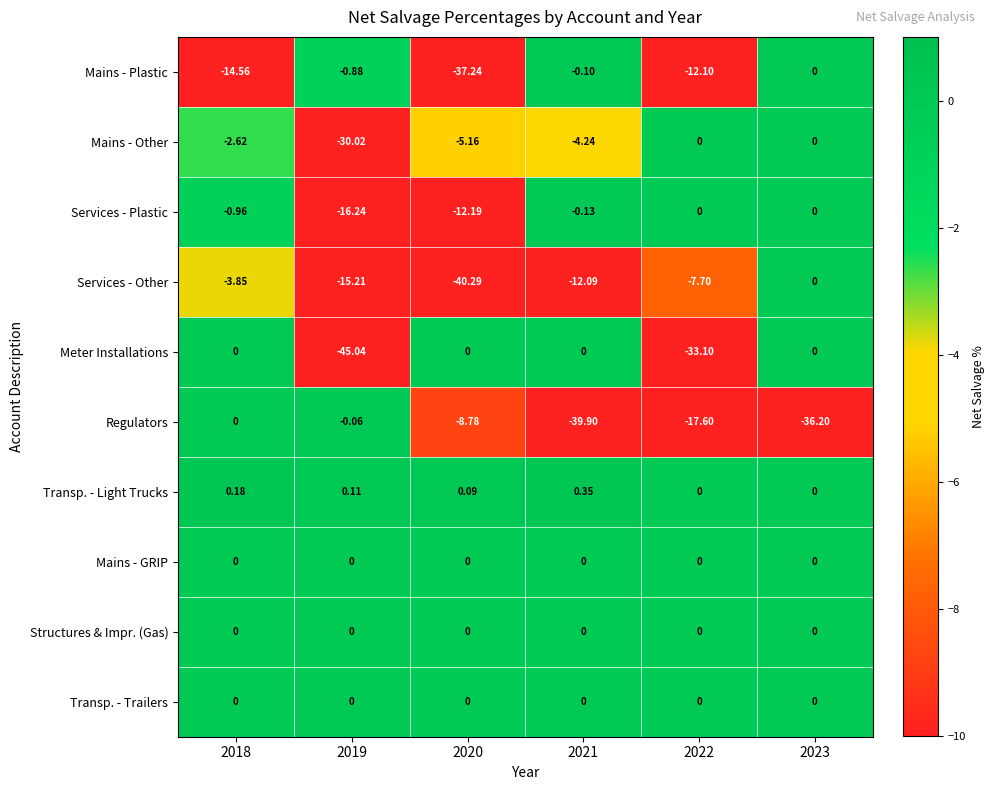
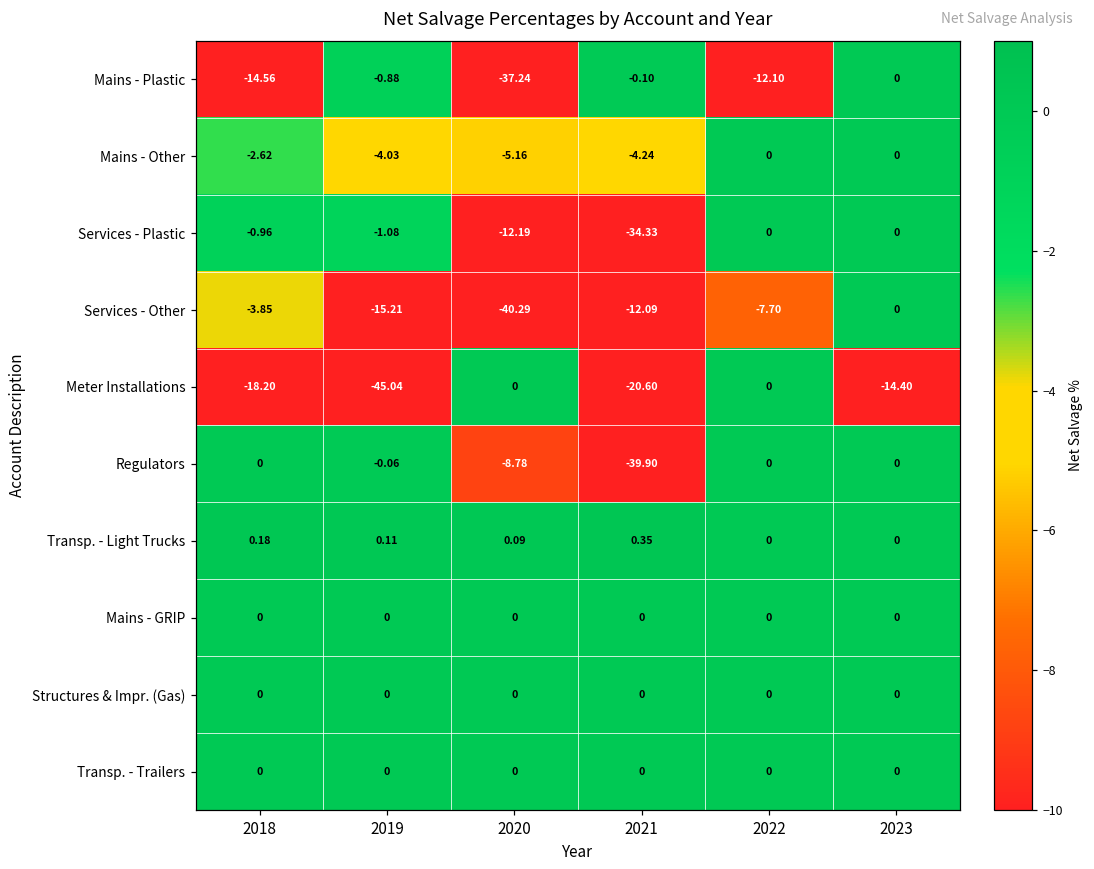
Mains - Other, 2019: -30.02 -> -4.03
Services - Plastic, 2019: -16.24 -> -1.08
Services - Plastic, 2021: -0.13 -> -34.33
Meter Installations, 2018: 0 -> -18.20
Meter Installations, 2021: 0 -> -20.60
Meter Installations, 2022: -33.10 -> 0
Meter Installations, 2023: 0 -> -14.40
Regulators, 2022: -17.60 -> 0
Regulators, 2023: -36.20 -> 0
